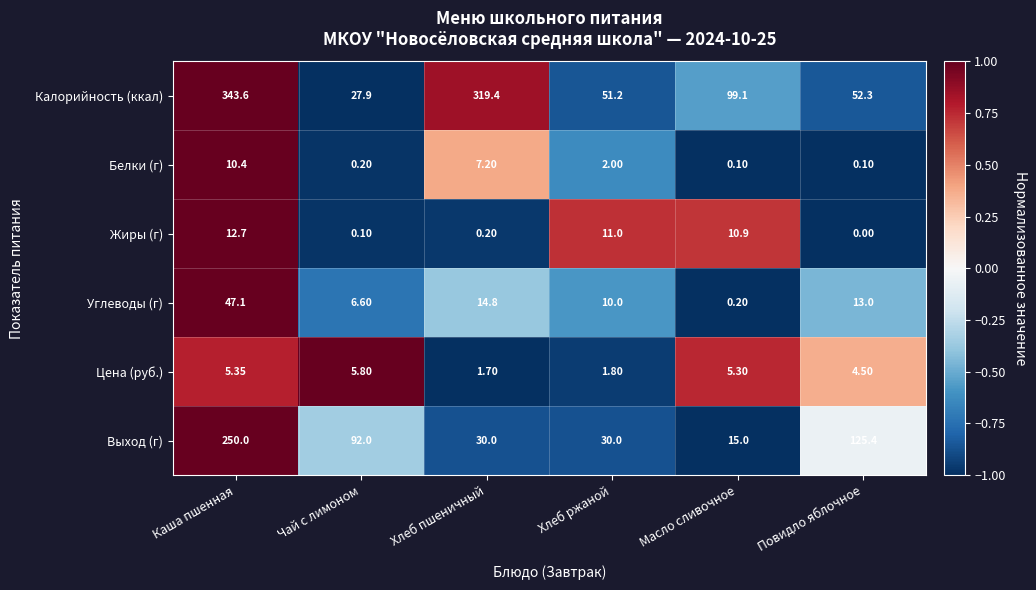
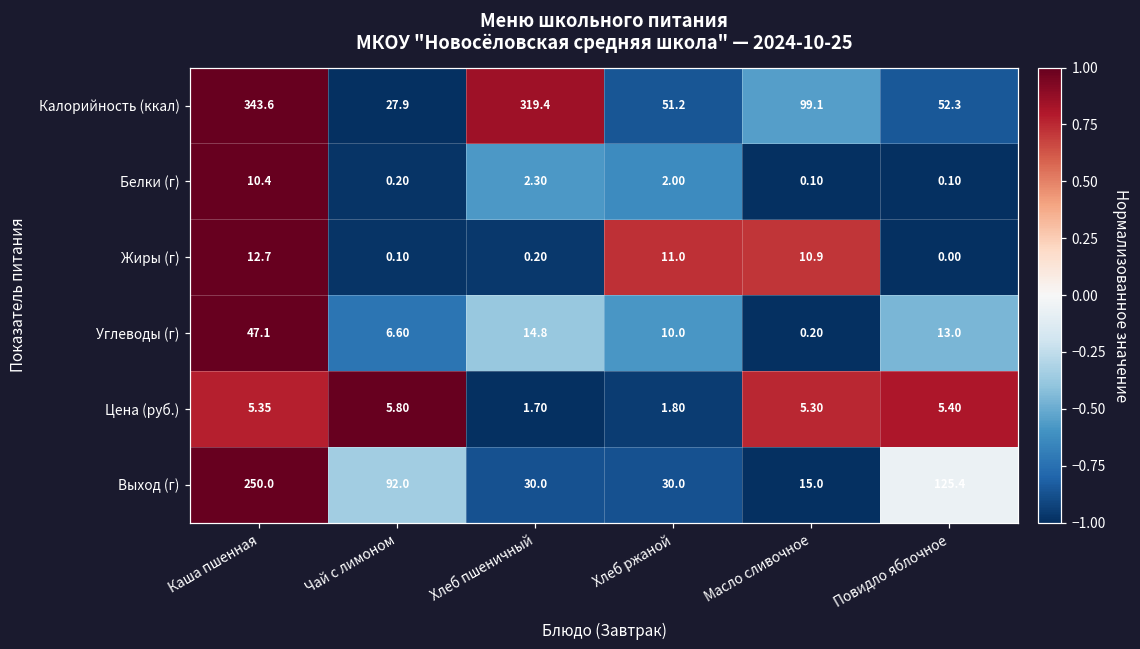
Белки (г), Хлеб пшеничный: 7.20 -> 2.30
Цена (руб.), Повидло яблочное: 4.50 -> 5.40
